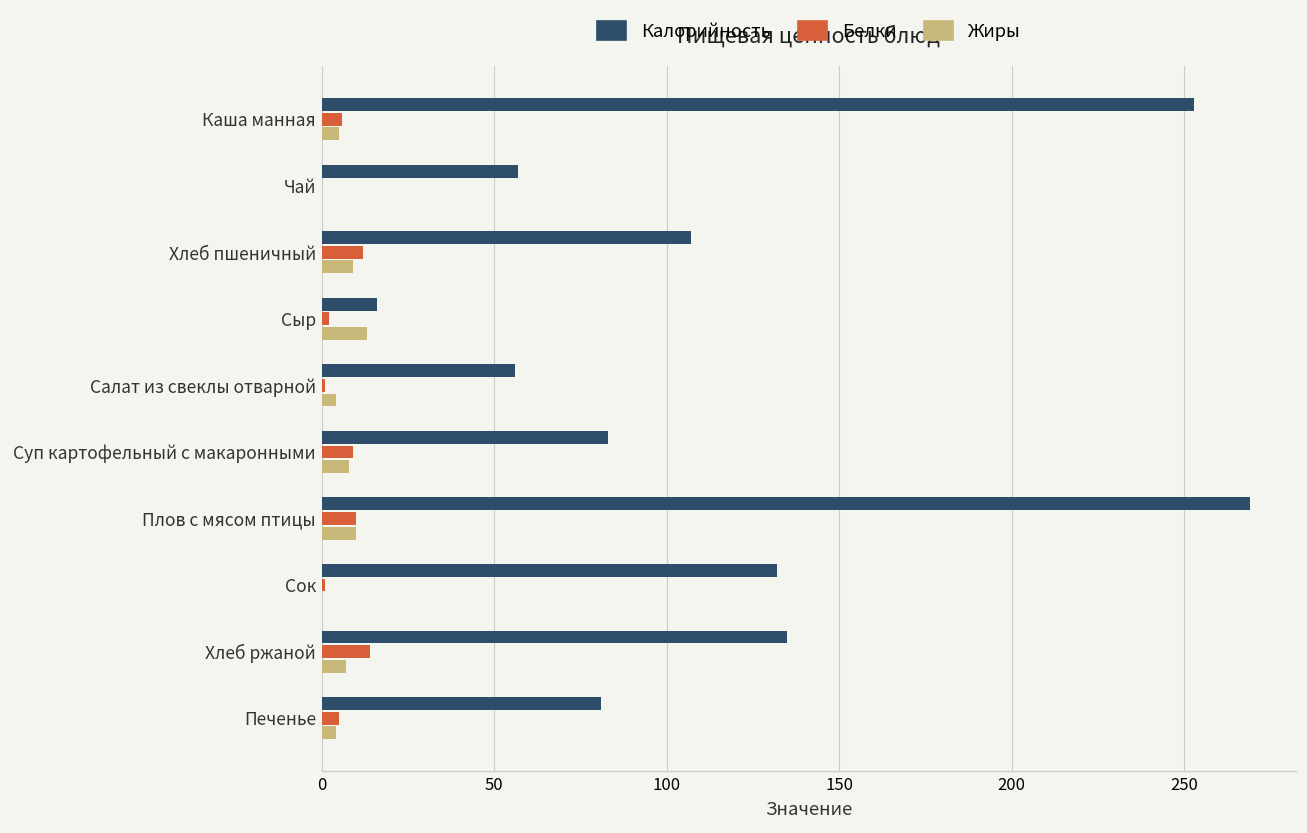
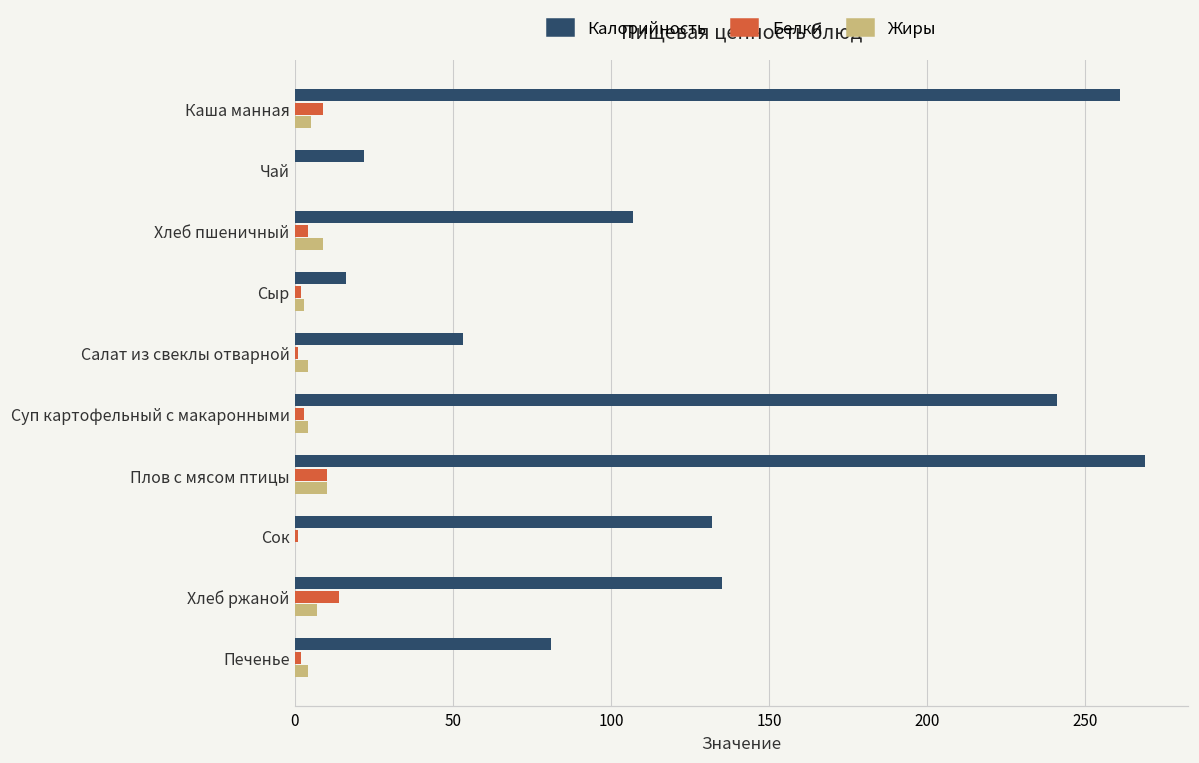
Калорийность, Каша манная: 253 -> 261
Белки, Каша манная: 6 -> 9
Калорийность, Чай: 57 -> 22
Белки, Хлеб пшеничный: 12 -> 4
Жиры, Сыр: 13 -> 3
Калорийность, Салат из свеклы отварной: 56 -> 53
Калорийность, Суп картофельный с макаронными: 83 -> 241
Белки, Суп картофельный с макаронными: 9 -> 3
Жиры, Суп картофельный с макаронными: 8 -> 4
Белки, Печенье: 5 -> 2
